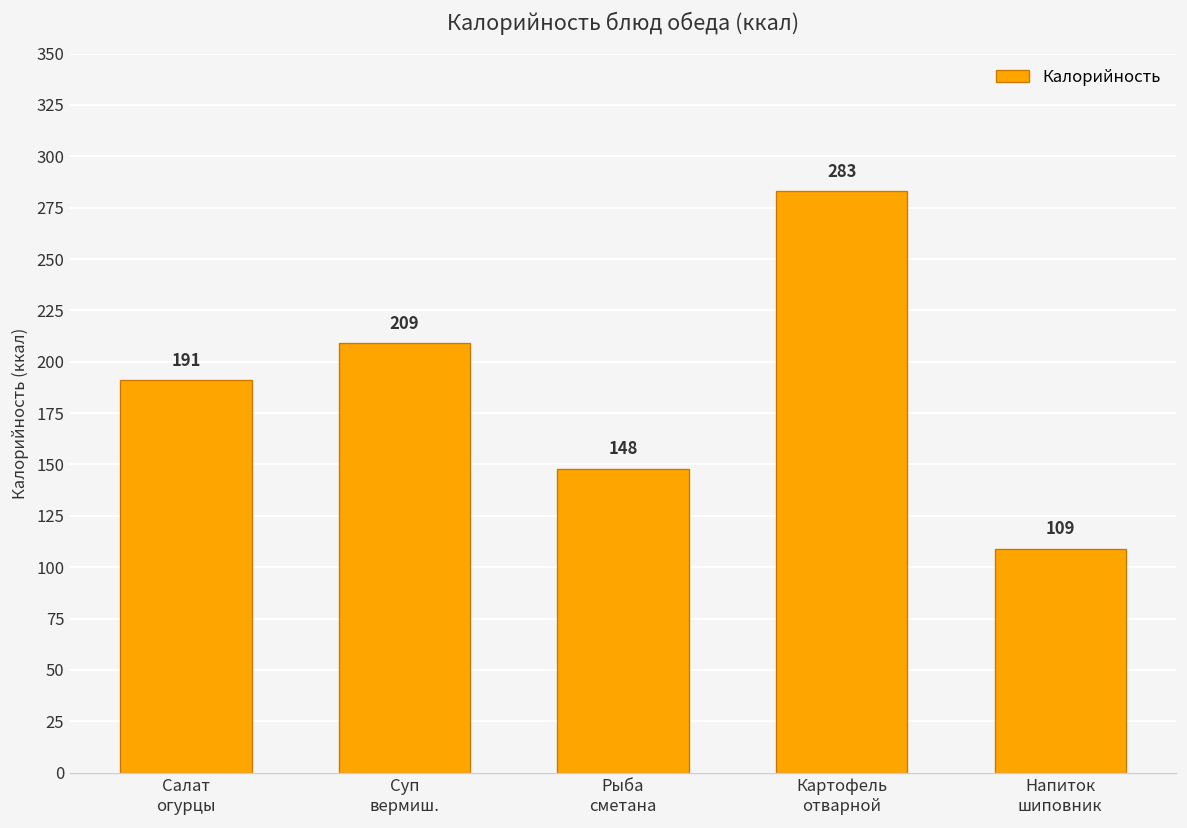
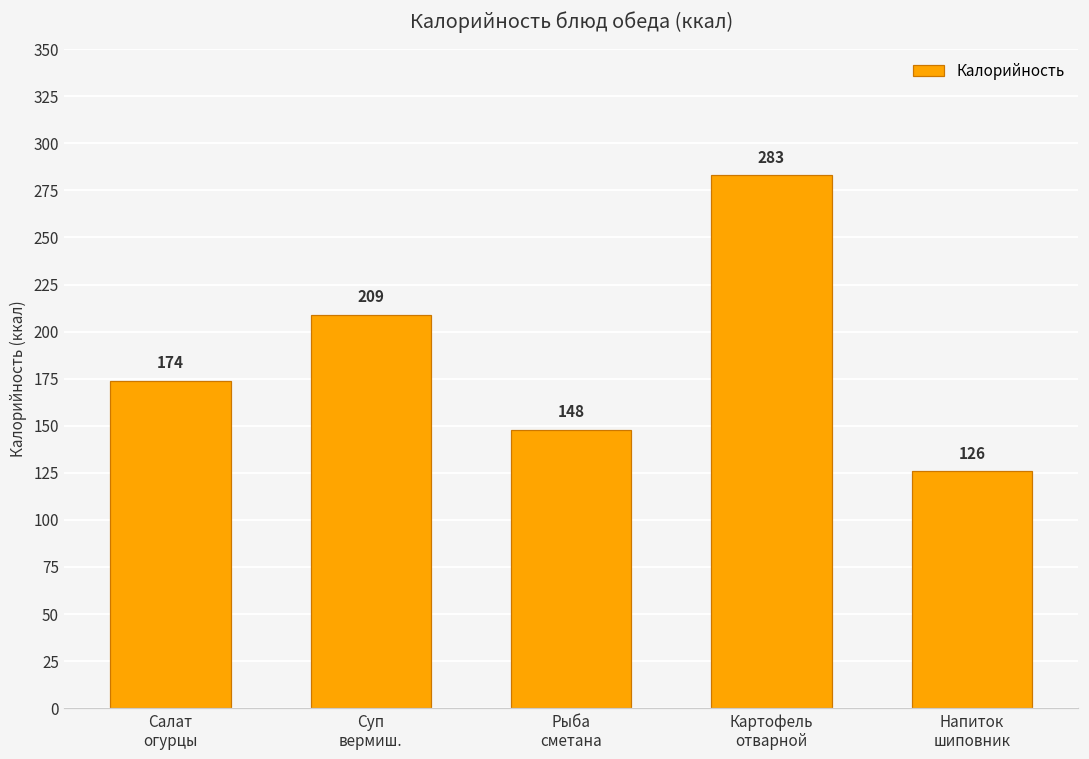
Салат огурцы: 191 -> 174
Напиток шиповник: 109 -> 126
